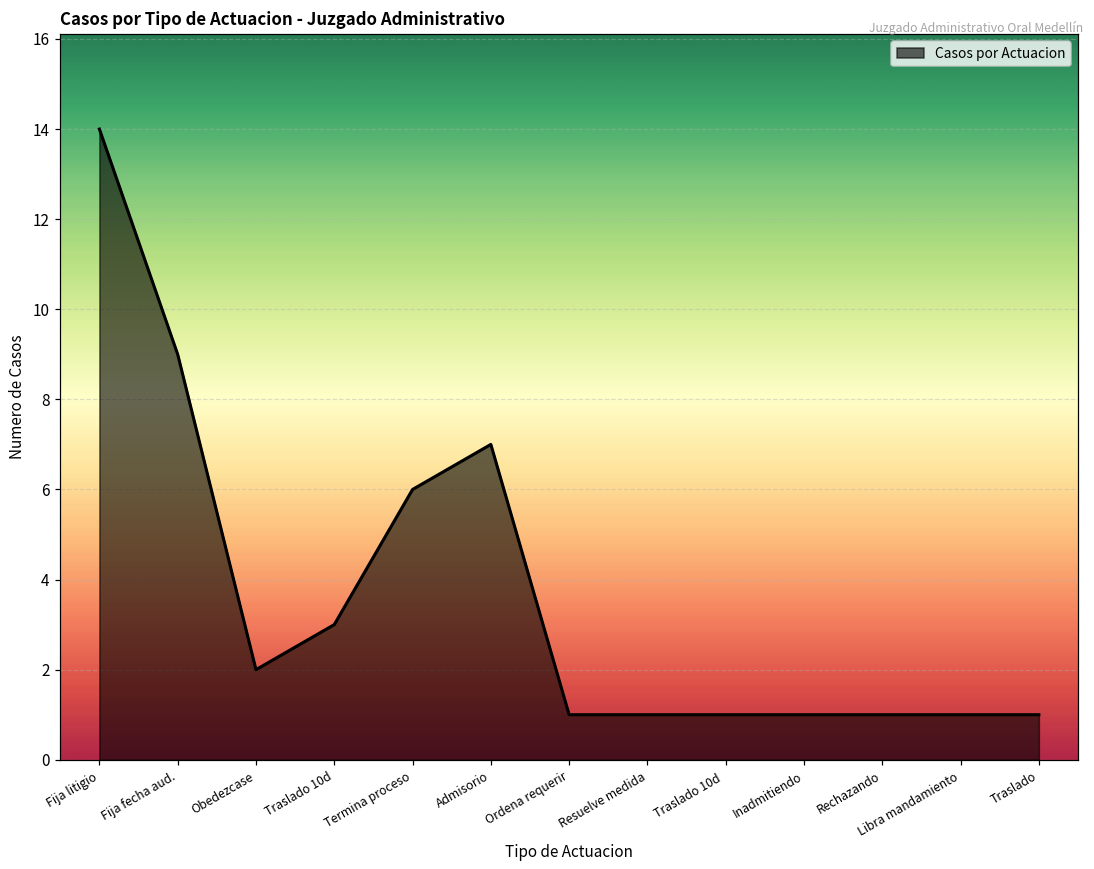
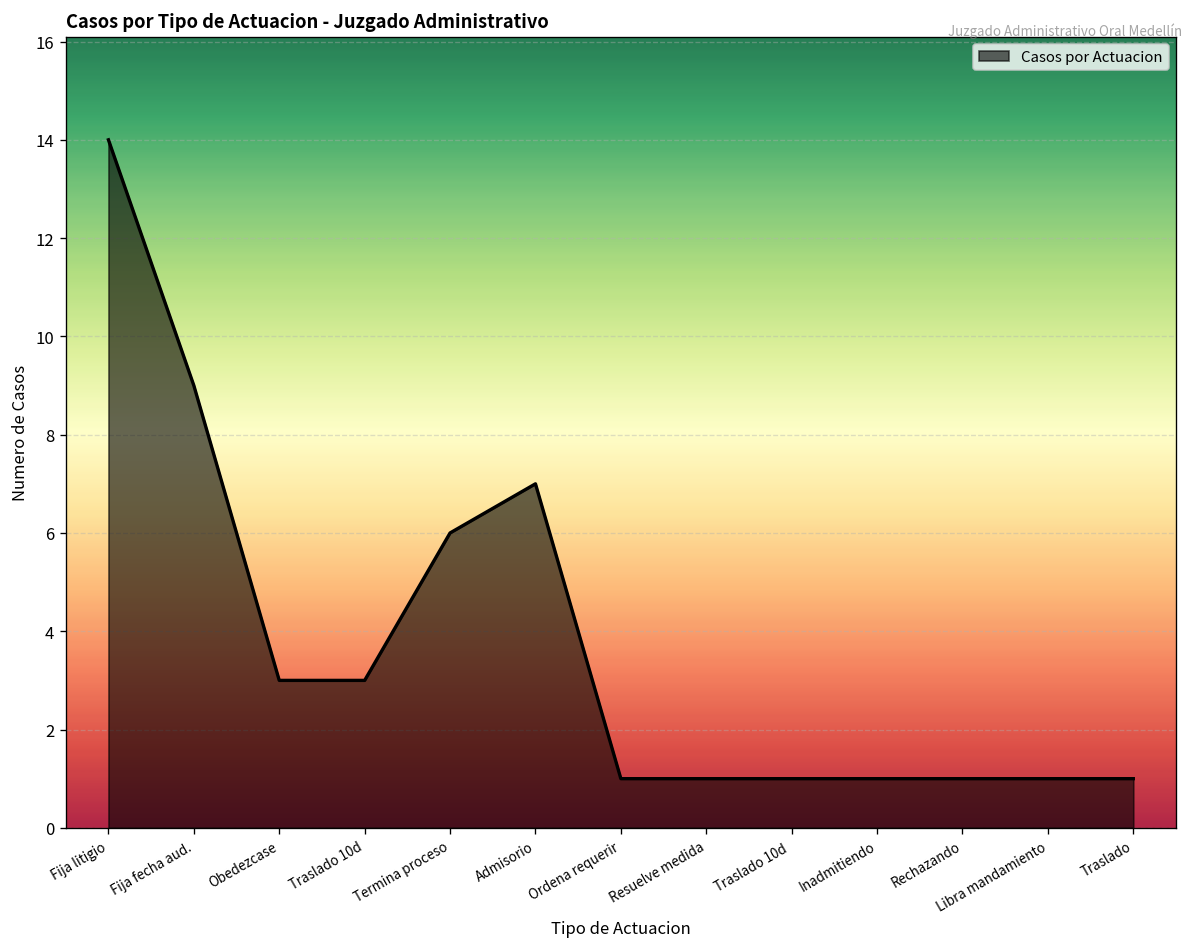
Obedezcase: 2 -> 3
